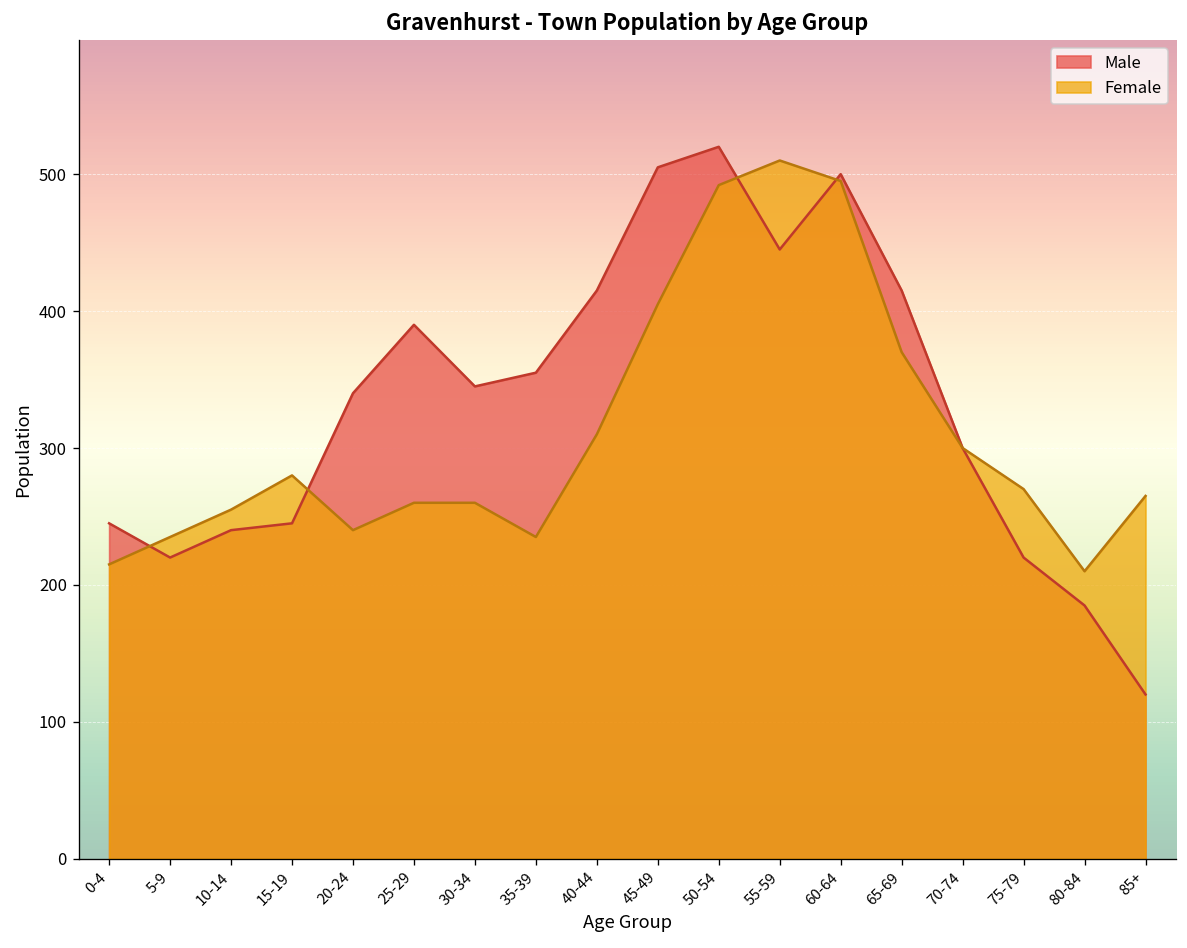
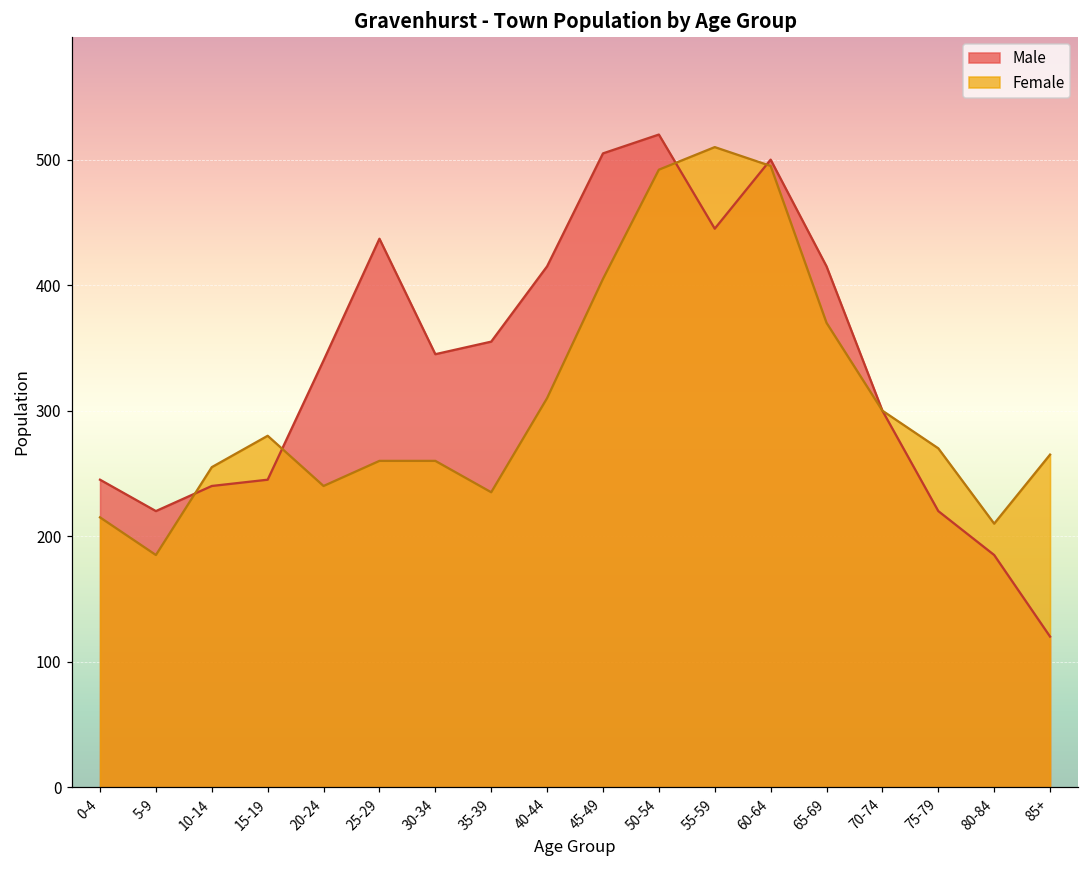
Female, 5-9: 235 -> 185
Male, 25-29: 390 -> 437
